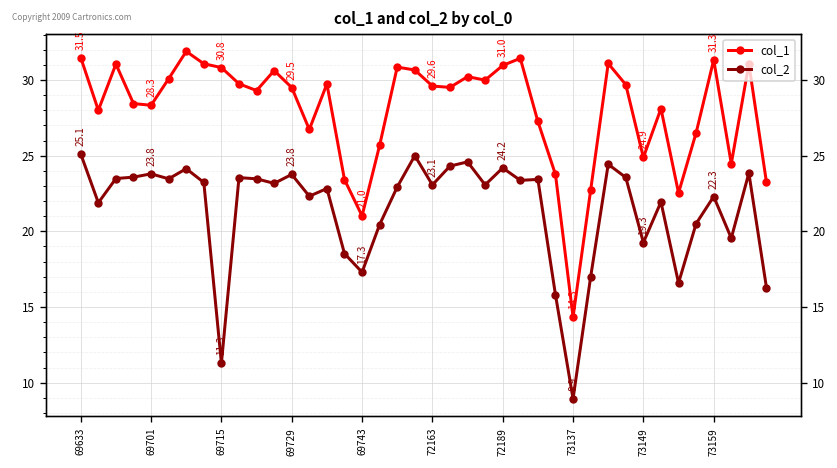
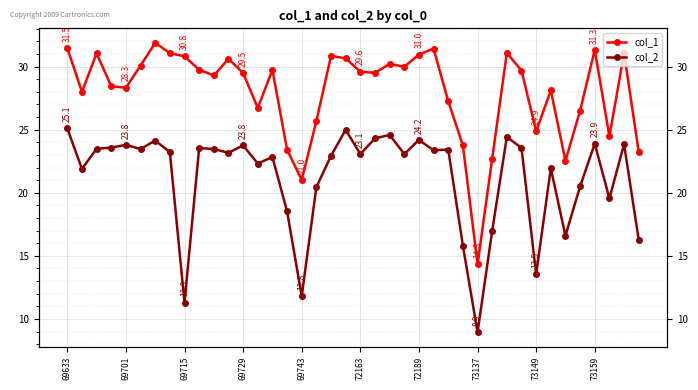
col_2, 69743: 17.3 -> 11.8
col_2, 73149: 19.3 -> 13.5
col_2, 73159: 22.3 -> 23.9
